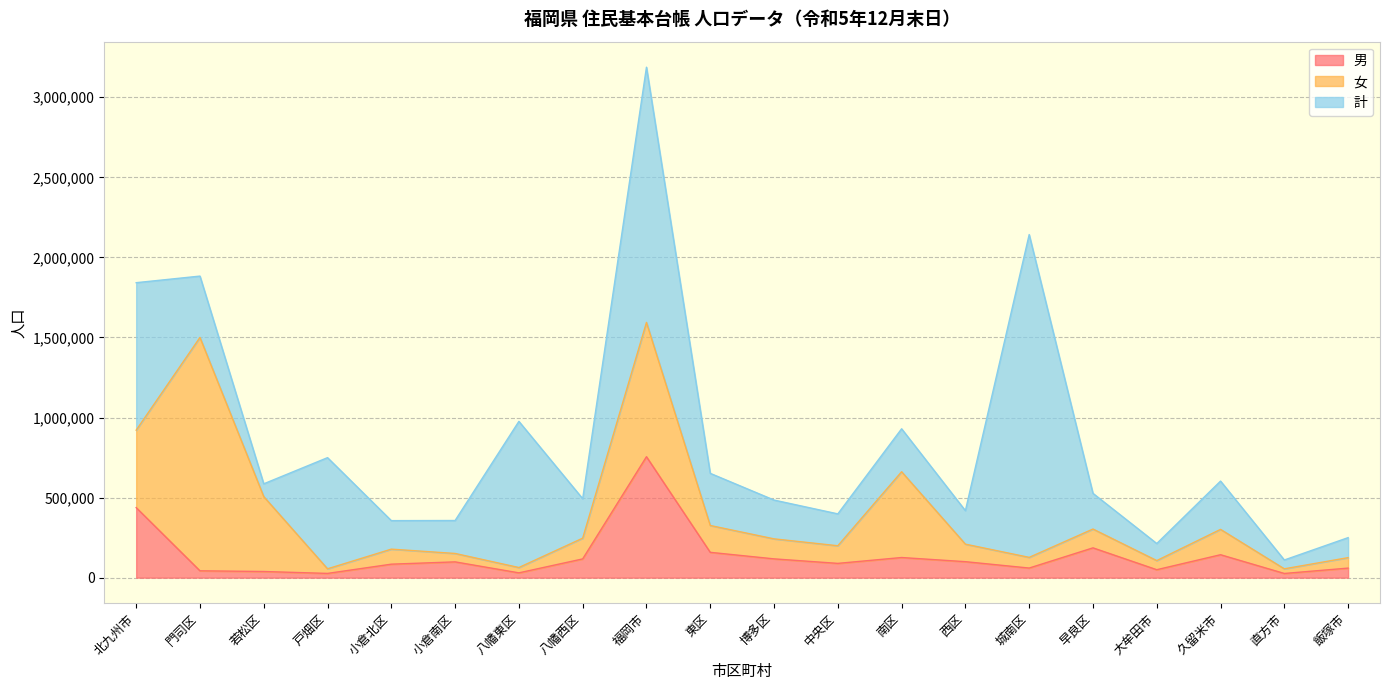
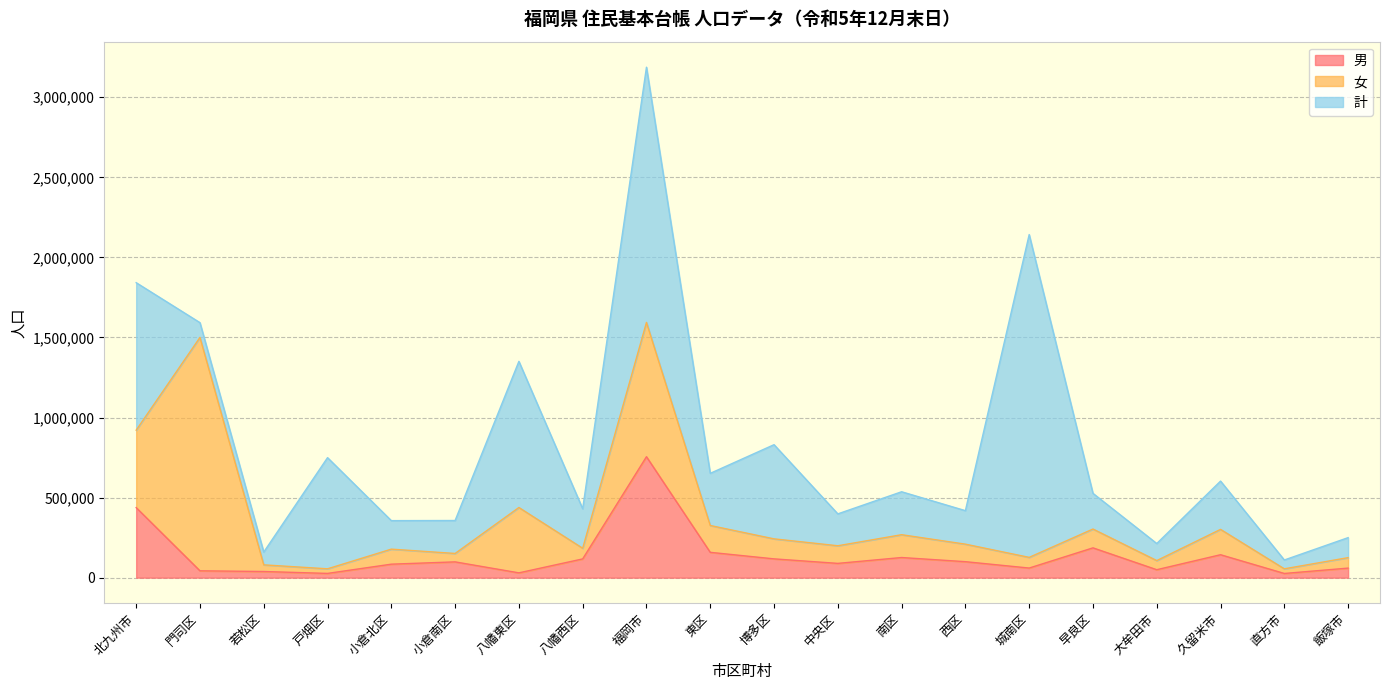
計, 門司区: 380,000 -> 90,000
女, 若松区: 470,000 -> 40,000
女, 八幡東区: 30,000 -> 410,000
女, 八幡西区: 130,000 -> 70,000
計, 博多区: 240,000 -> 590,000
女, 南区: 540,000 -> 140,000
